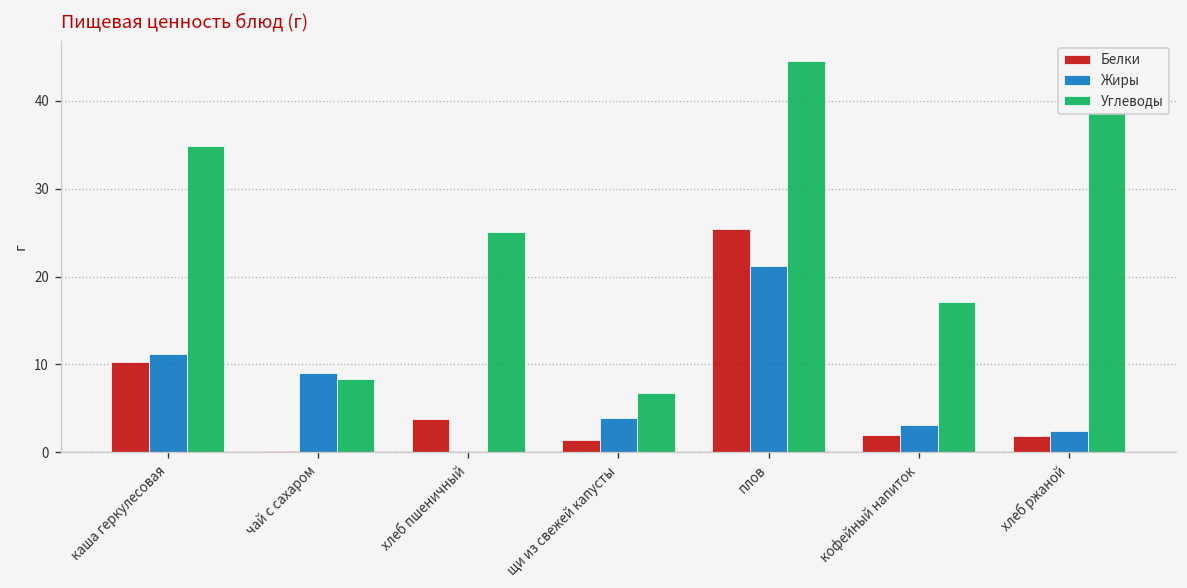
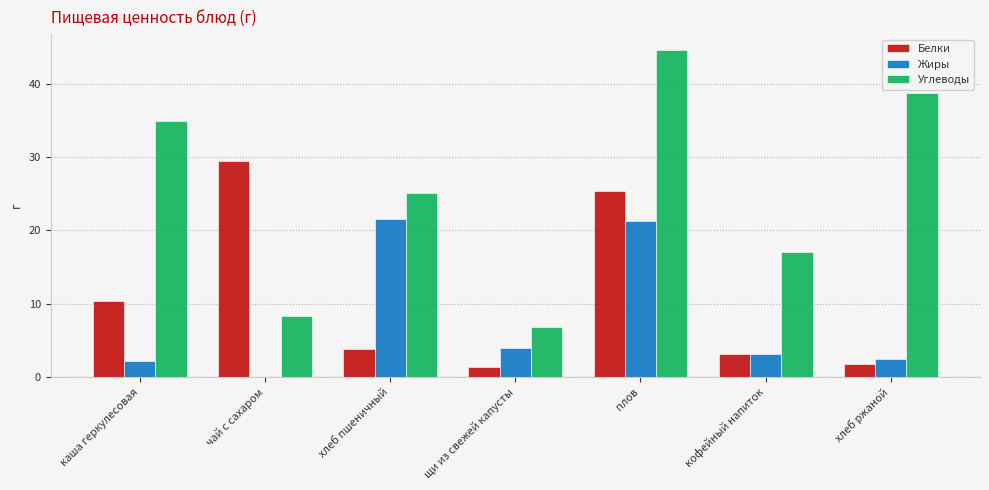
Жиры, каша геркулесовая: 11 -> 2
Белки, чай с сахаром: 0 -> 30
Жиры, чай с сахаром: 9 -> 0
Жиры, хлеб пшеничный: 0 -> 22
Белки, кофейный напиток: 2 -> 3
